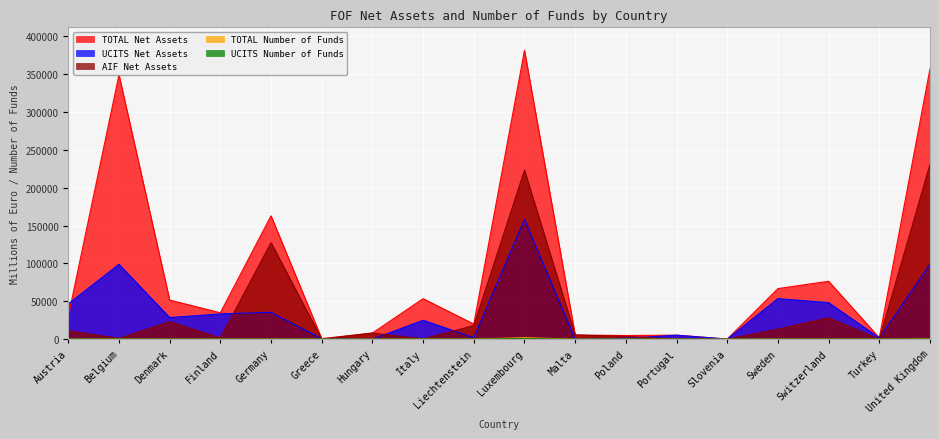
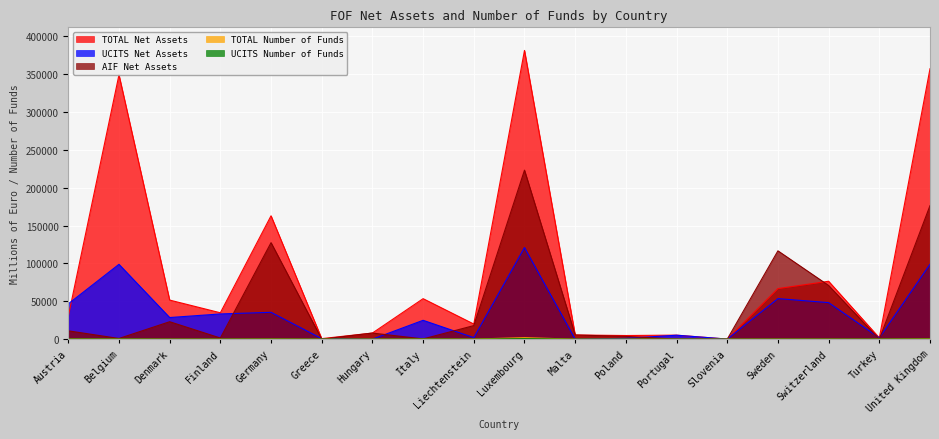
UCITS Net Assets, Luxembourg: 160000 -> 120000
AIF Net Assets, Sweden: 10000 -> 120000
AIF Net Assets, Switzerland: 30000 -> 70000
AIF Net Assets, United Kingdom: 230000 -> 180000
